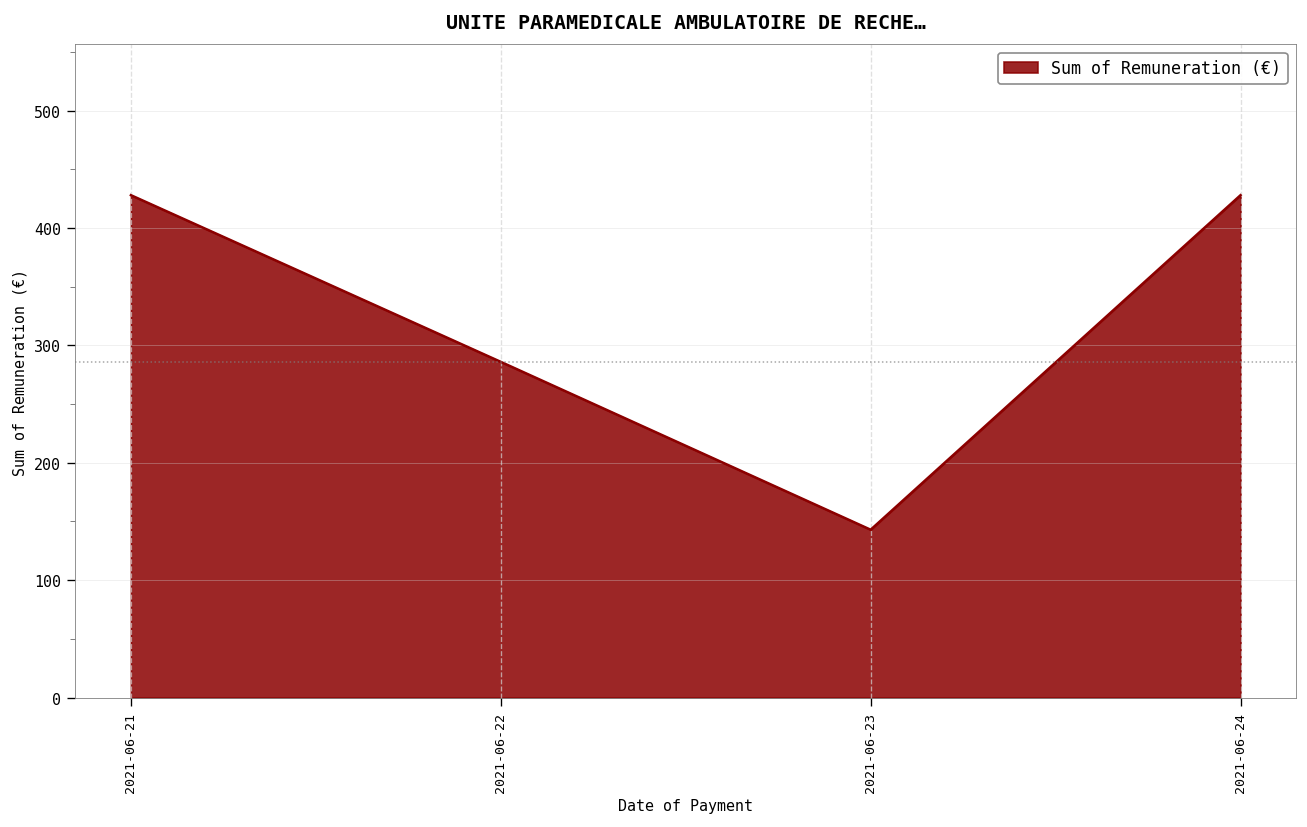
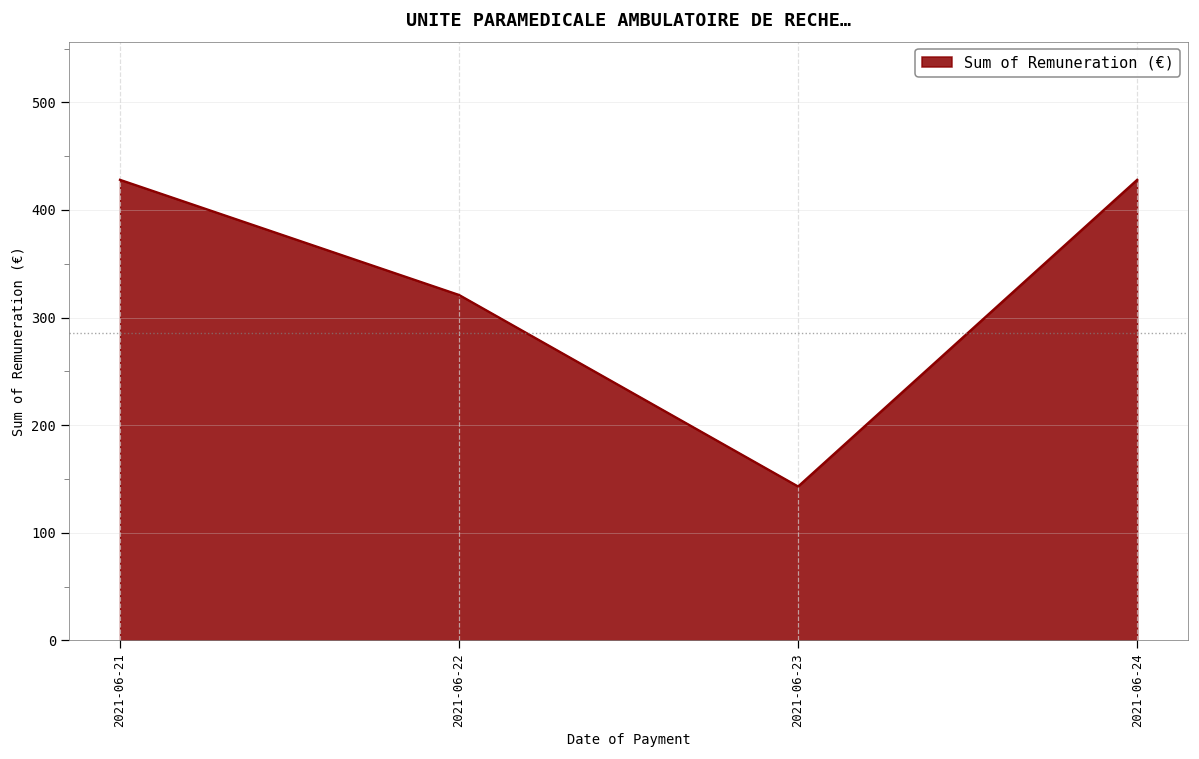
2021-06-22: 290 -> 320
